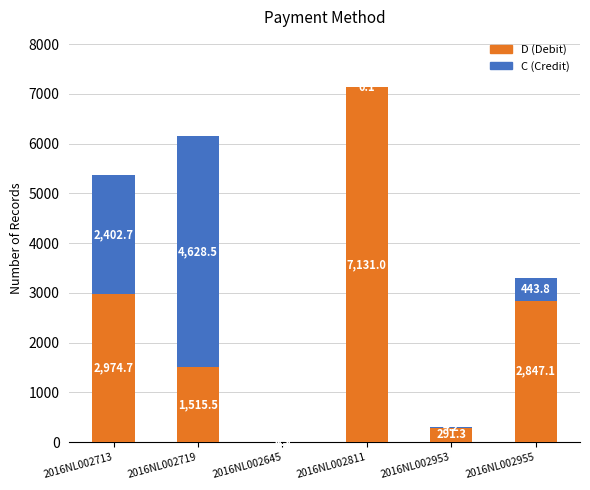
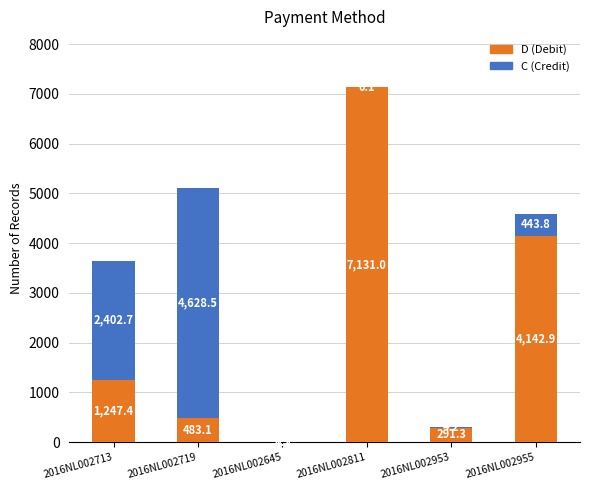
D (Debit), 2016NL002713: 2,974.7 -> 1,247.4
D (Debit), 2016NL002719: 1,515.5 -> 483.1
D (Debit), 2016NL002955: 2,847.1 -> 4,142.9
